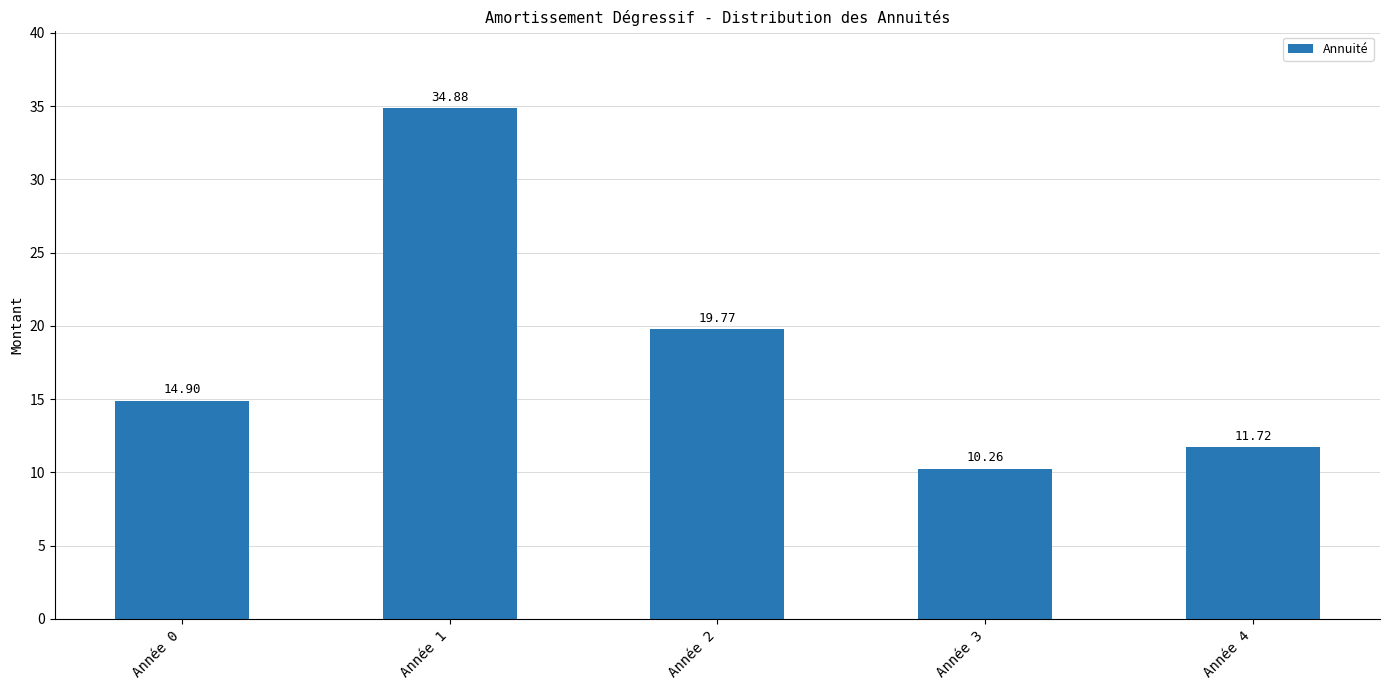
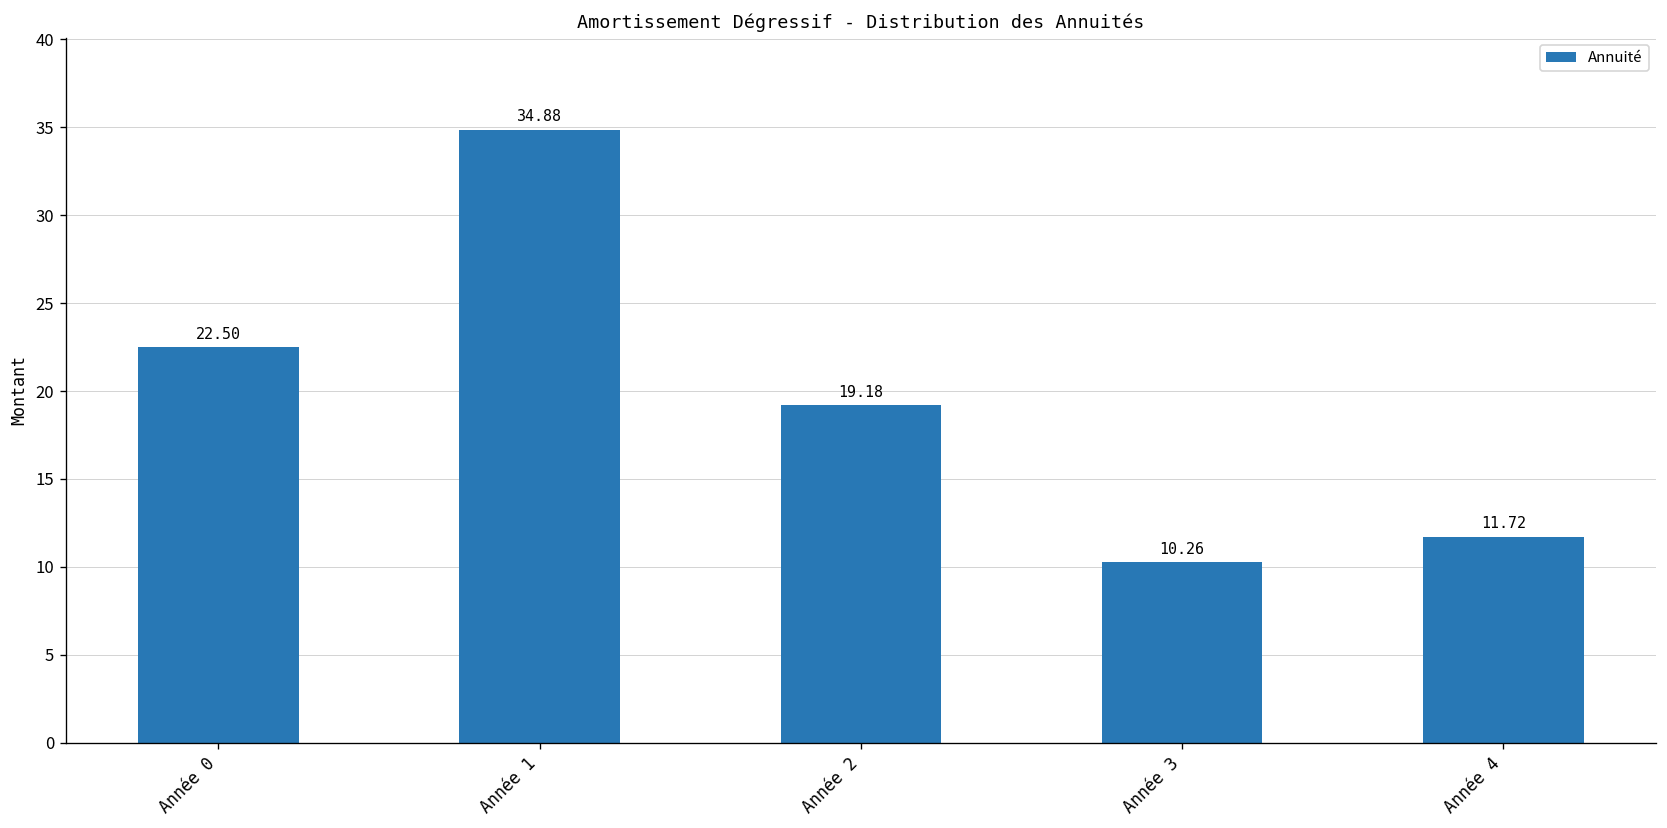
Année 0: 14.90 -> 22.50
Année 2: 19.77 -> 19.18
